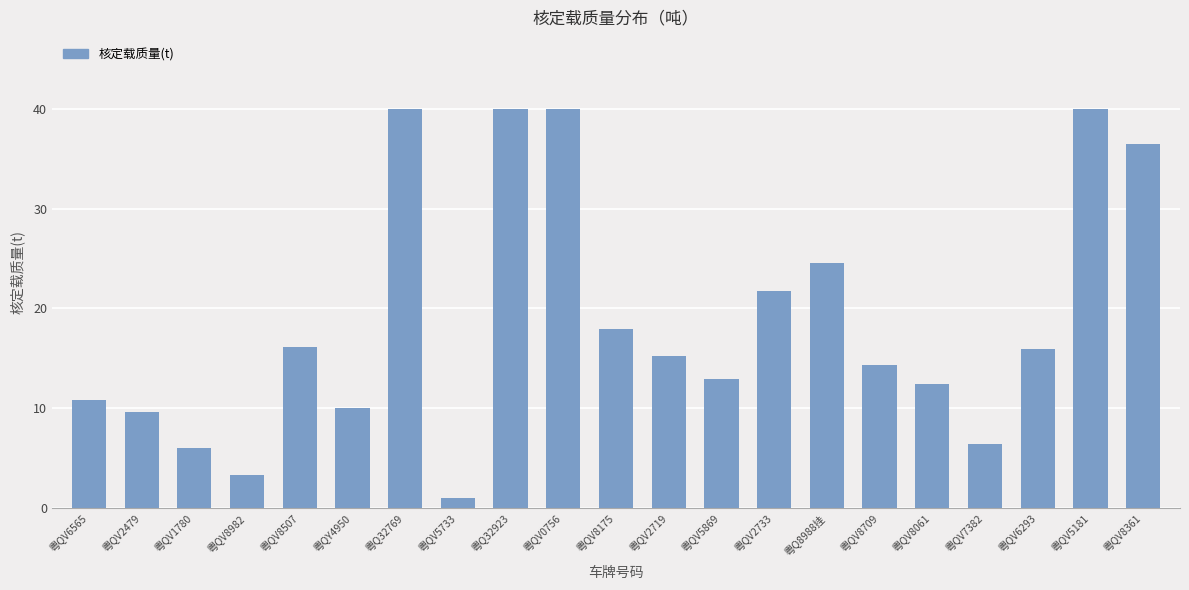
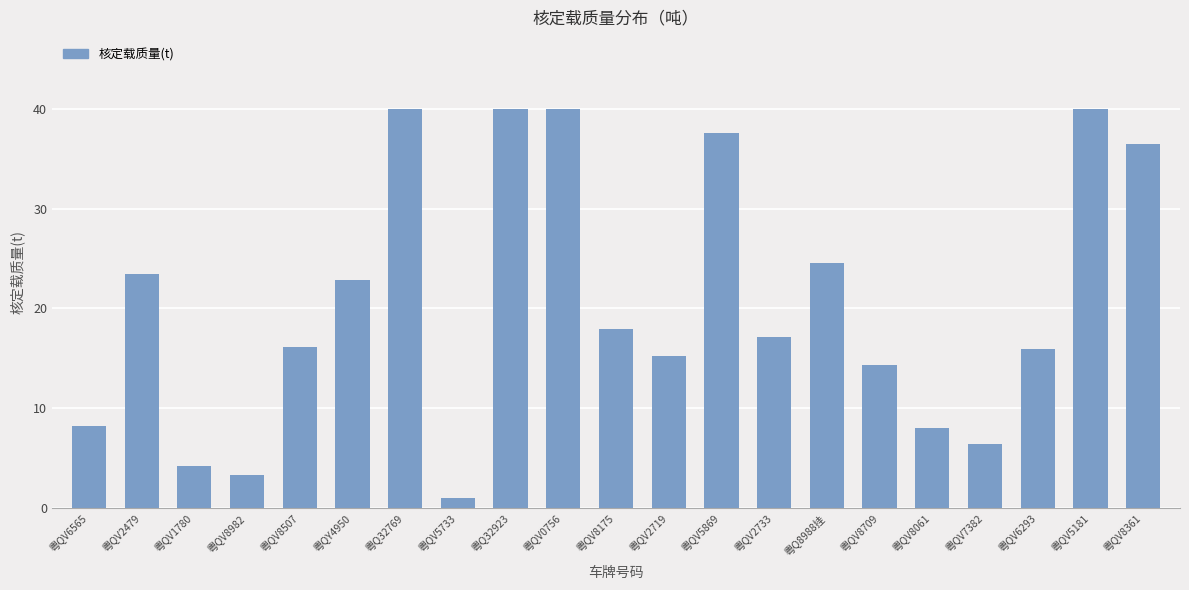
粤QV6565: 11 -> 8
粤QV2479: 10 -> 24
粤QV1780: 6 -> 4
粤QY4950: 10 -> 23
粤QV5869: 13 -> 38
粤QV2733: 22 -> 17
粤QV8061: 12 -> 8
